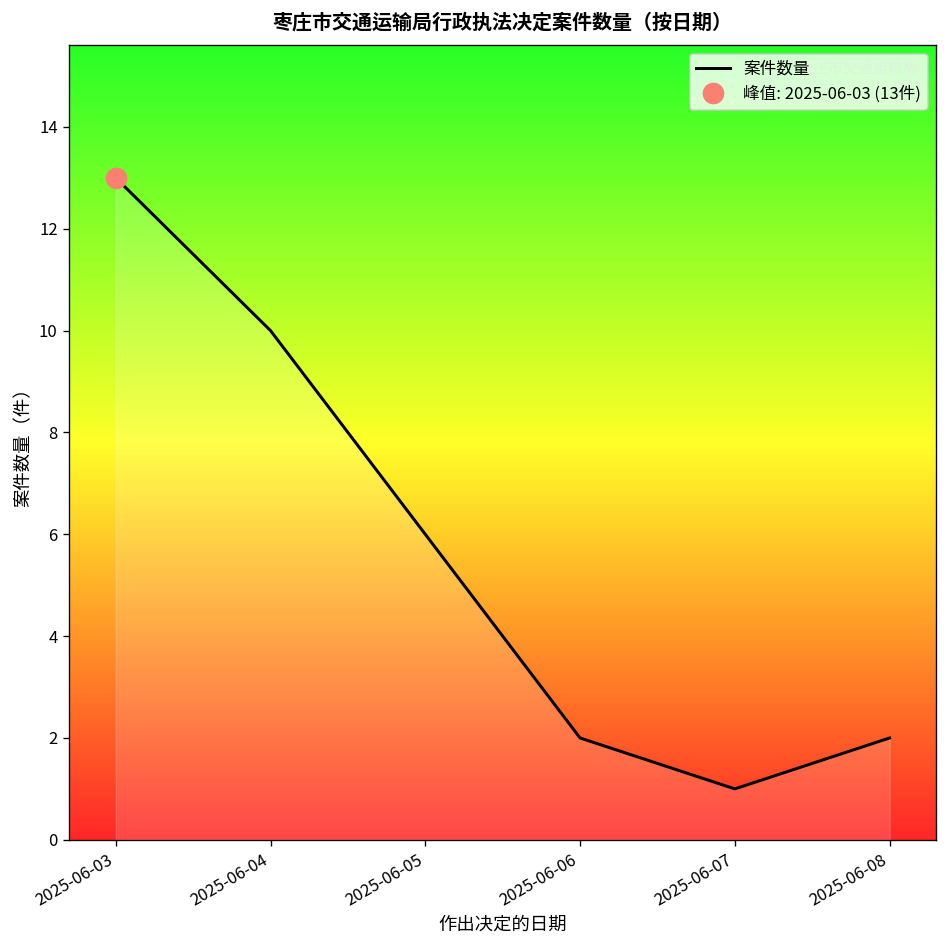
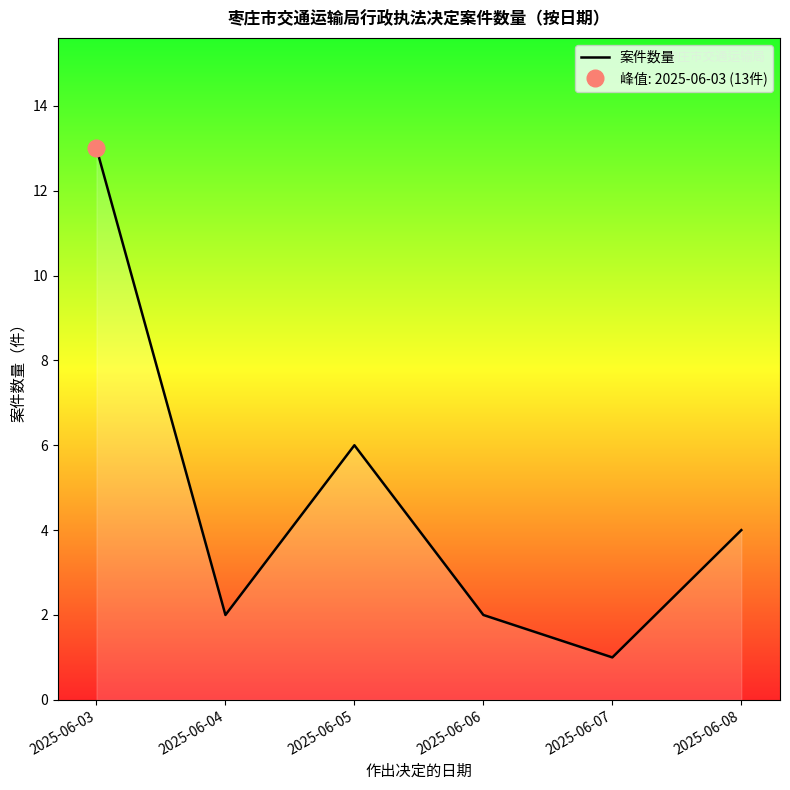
案件数量, 2025-06-04: 10 -> 2
案件数量, 2025-06-08: 2 -> 4
